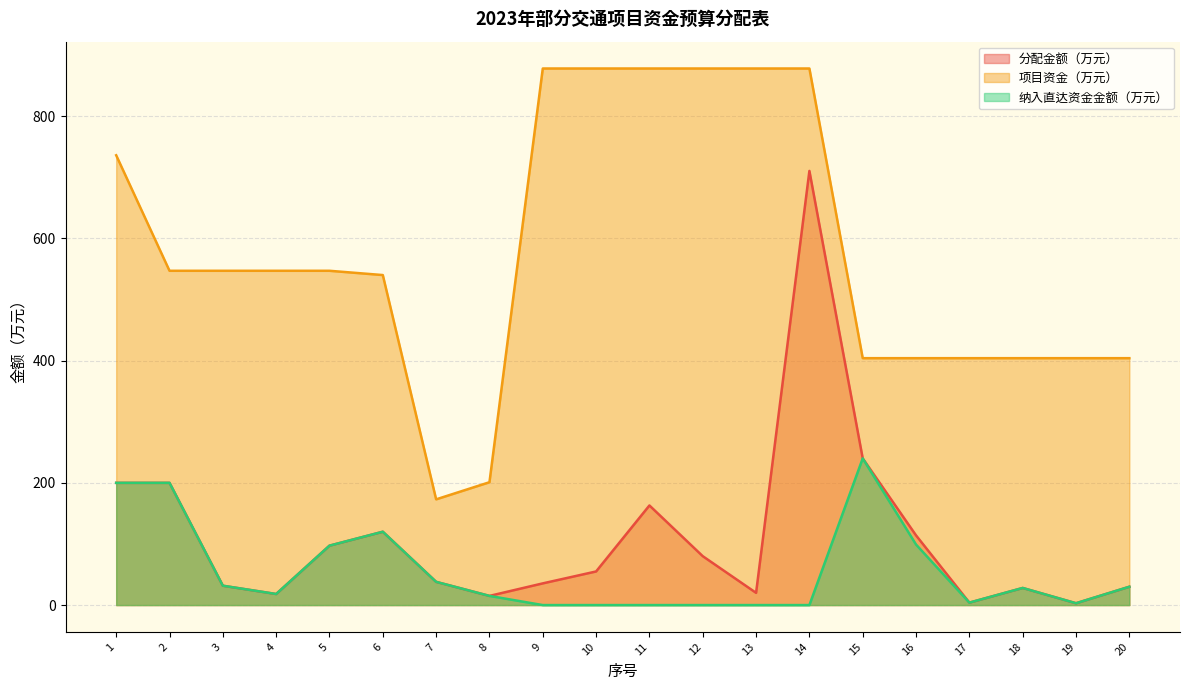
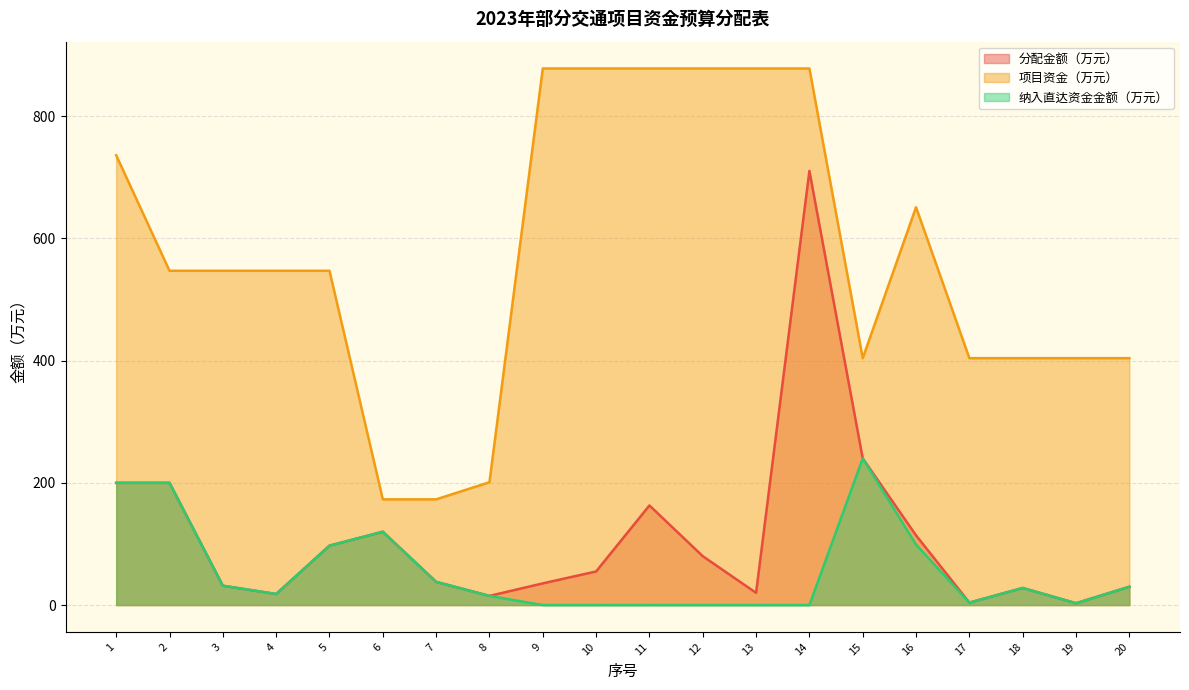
项目资金（万元）, 6: 540 -> 170
项目资金（万元）, 16: 400 -> 650
